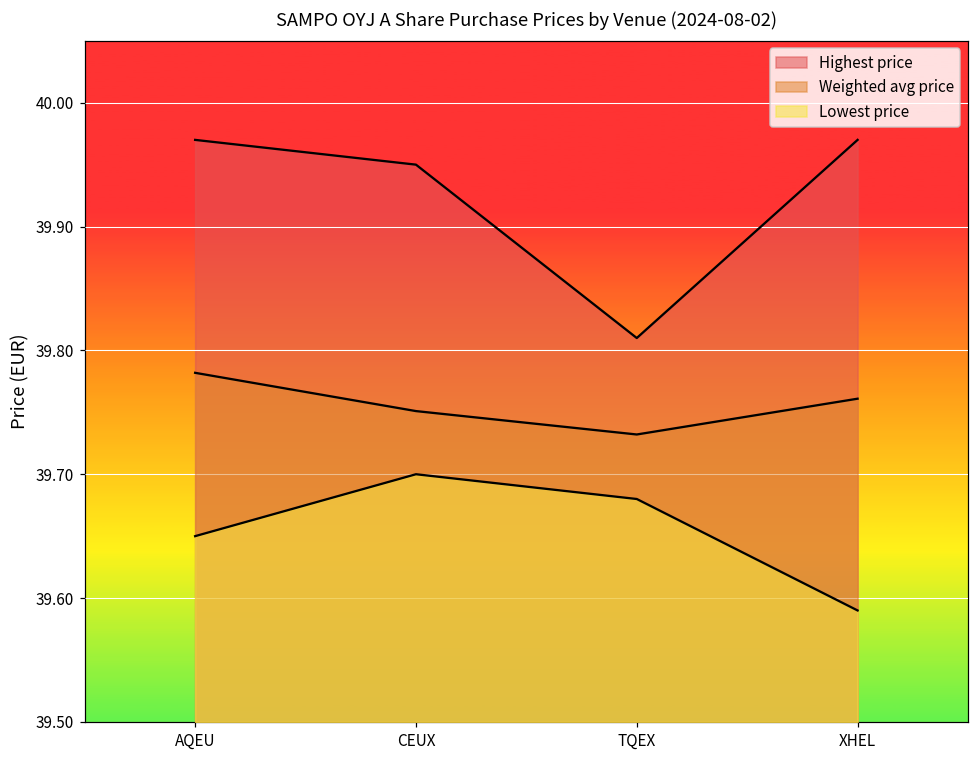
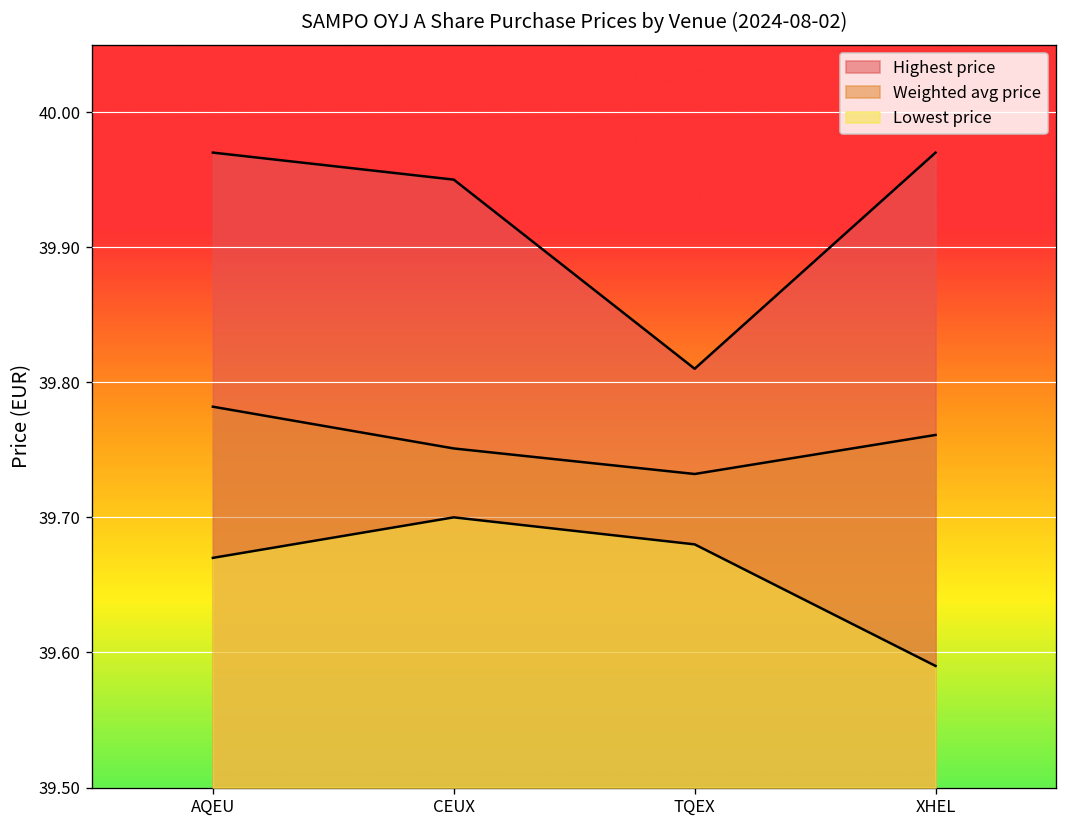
Lowest price, AQEU: 39.65 -> 39.67
